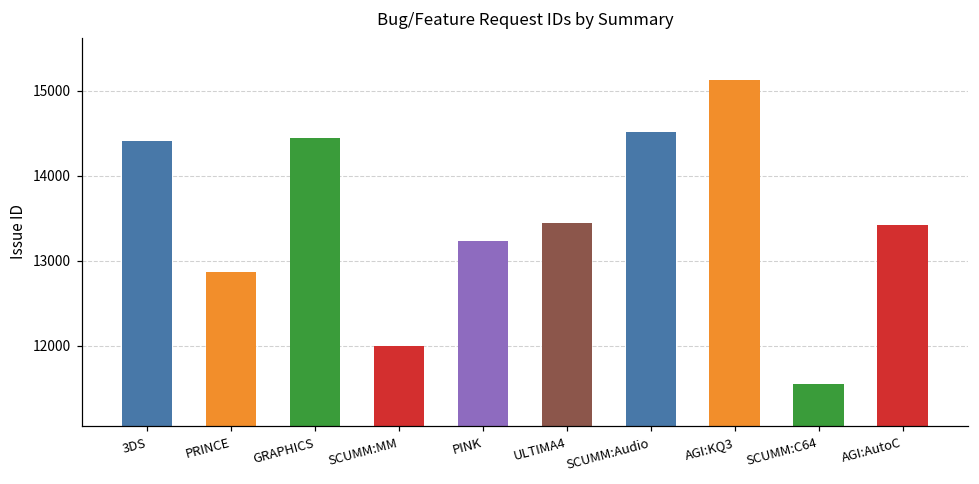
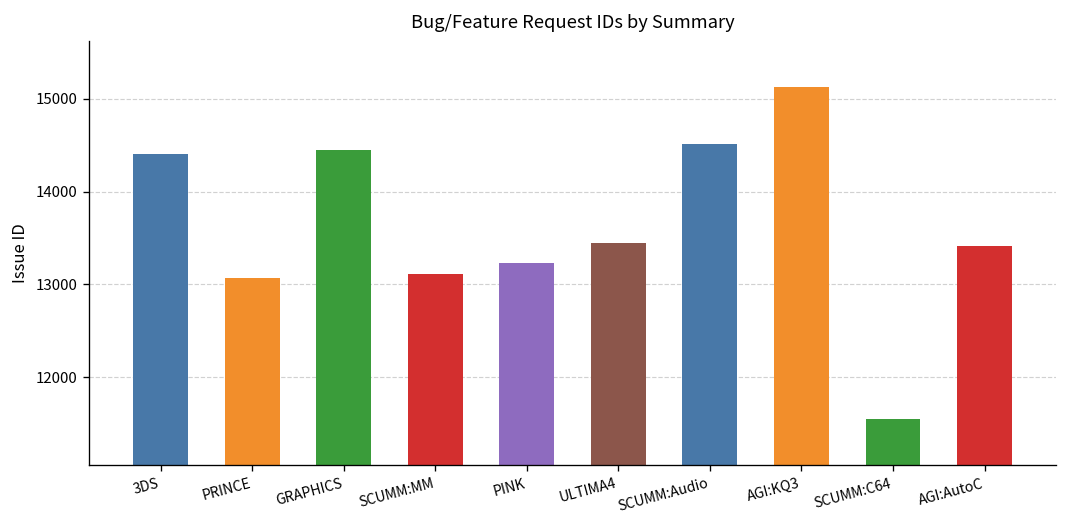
PRINCE: 12900 -> 13100
SCUMM:MM: 12000 -> 13100
